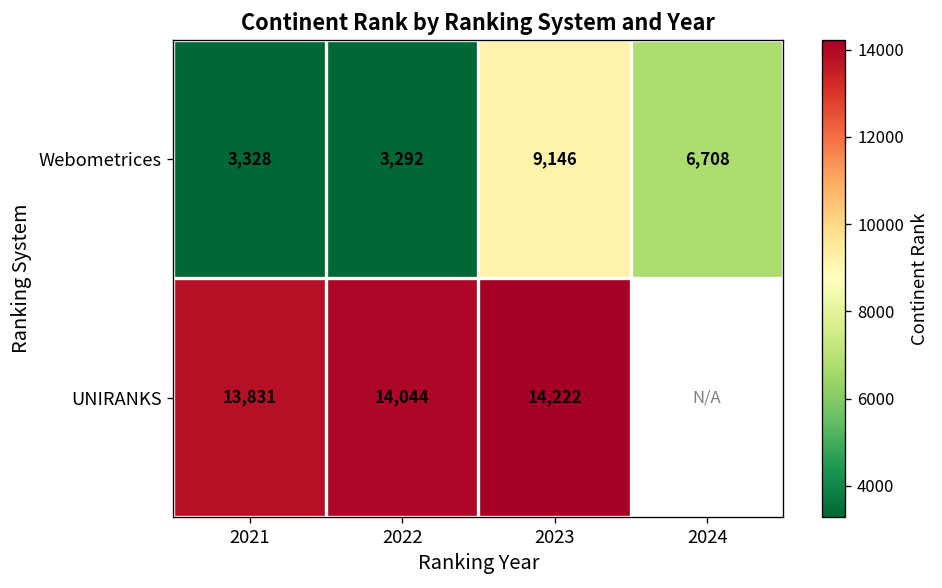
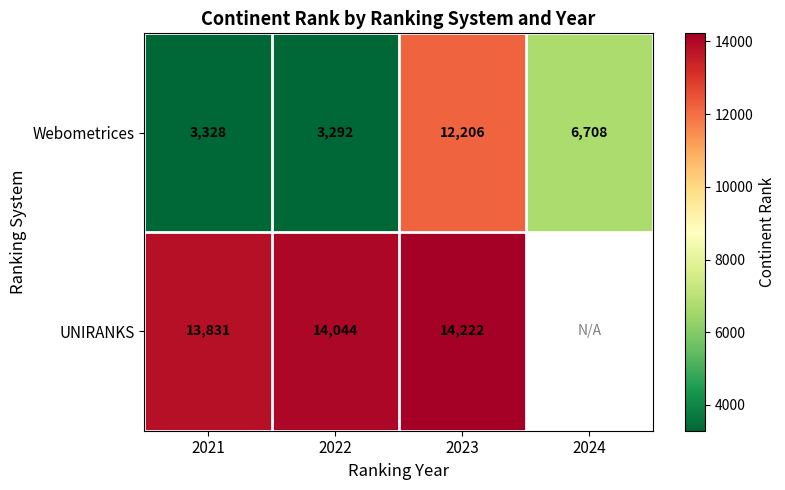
Webometrices, 2023: 9,146 -> 12,206
